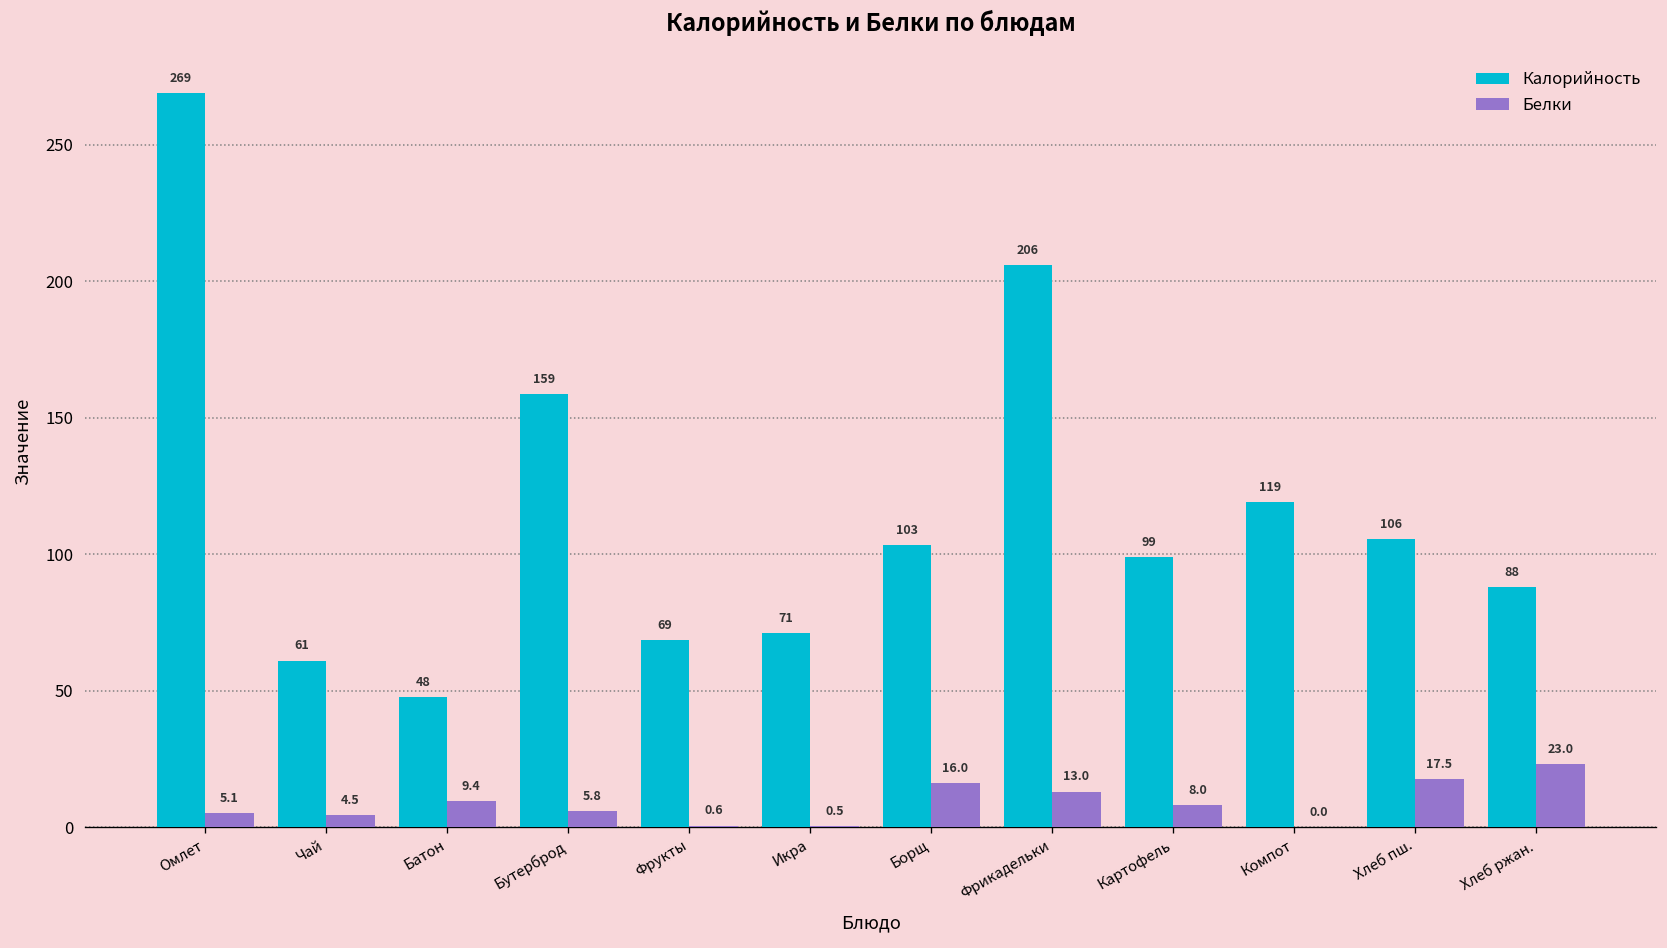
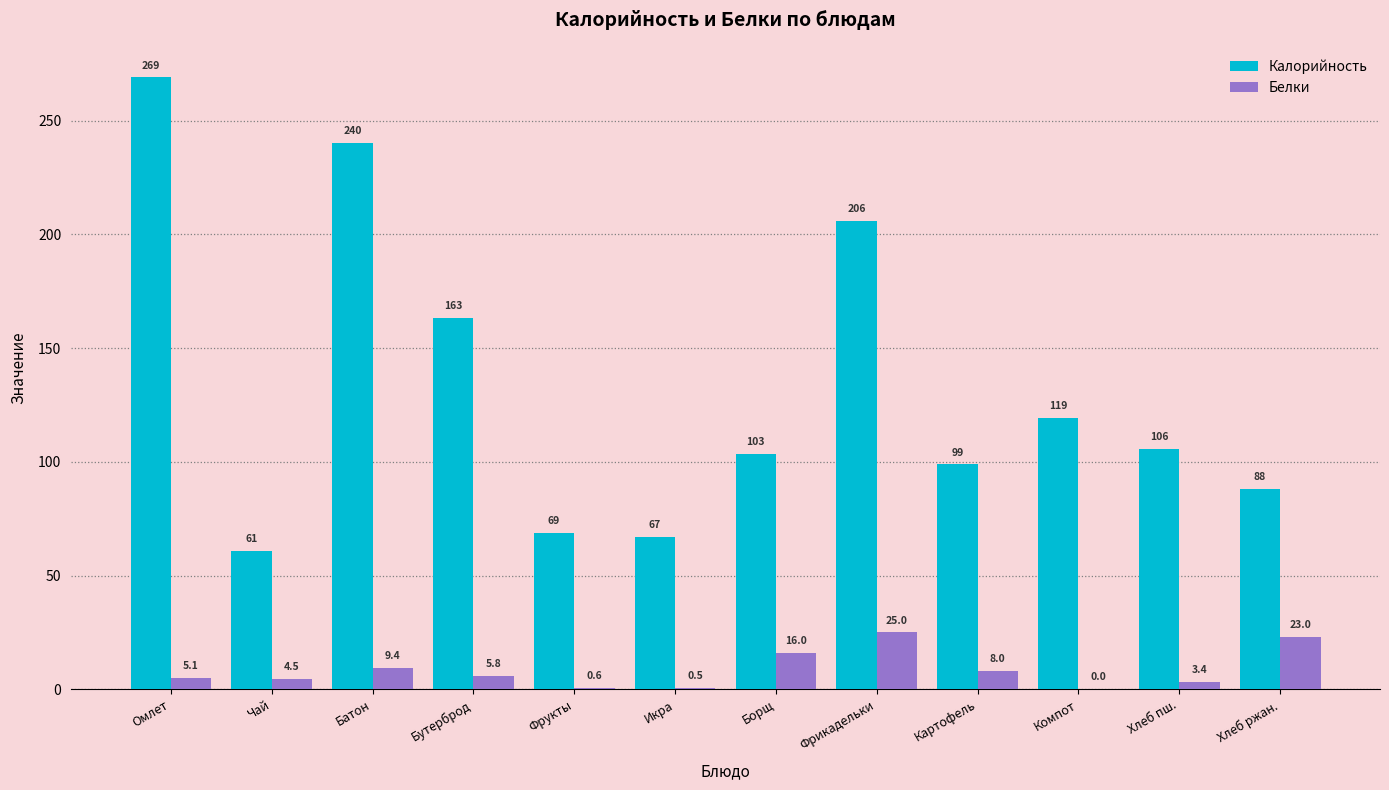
Калорийность, Батон: 48 -> 240
Калорийность, Бутерброд: 159 -> 163
Калорийность, Икра: 71 -> 67
Белки, Фрикадельки: 13.0 -> 25.0
Белки, Хлеб пш.: 17.5 -> 3.4
